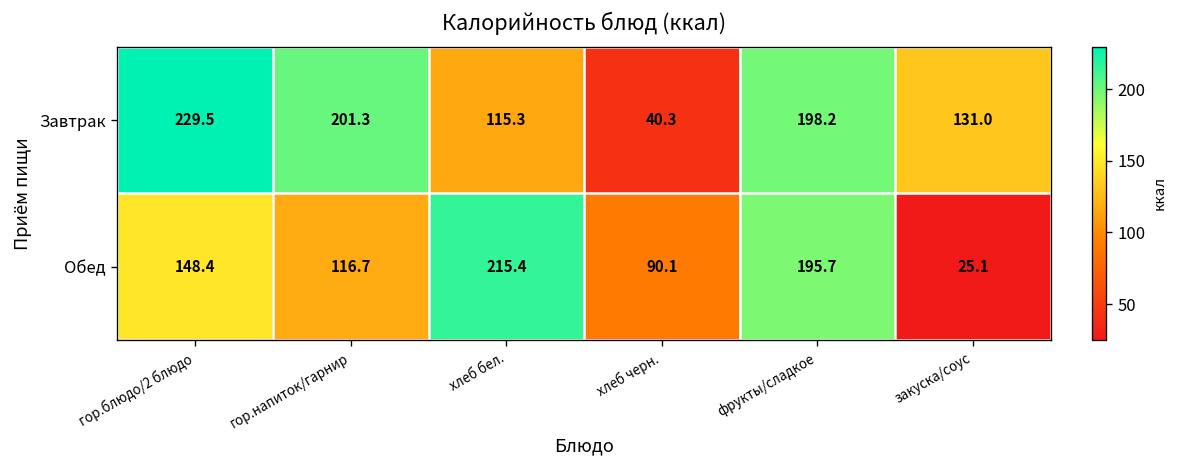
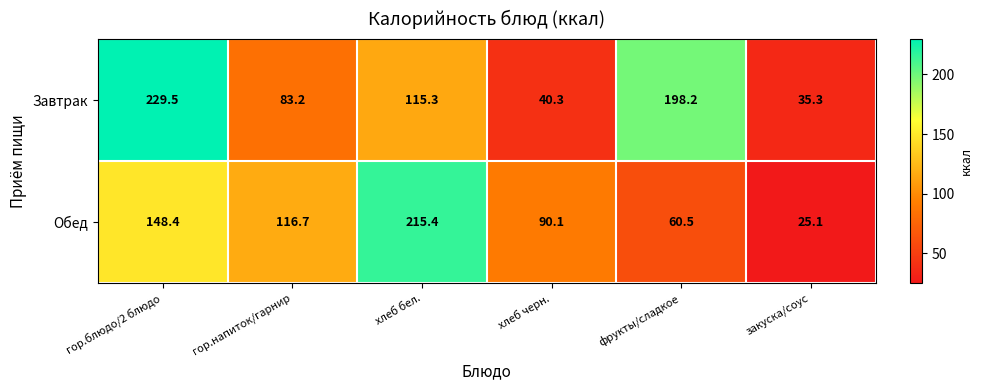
Завтрак, гор.напиток/гарнир: 201.3 -> 83.2
Завтрак, закуска/соус: 131.0 -> 35.3
Обед, фрукты/сладкое: 195.7 -> 60.5
